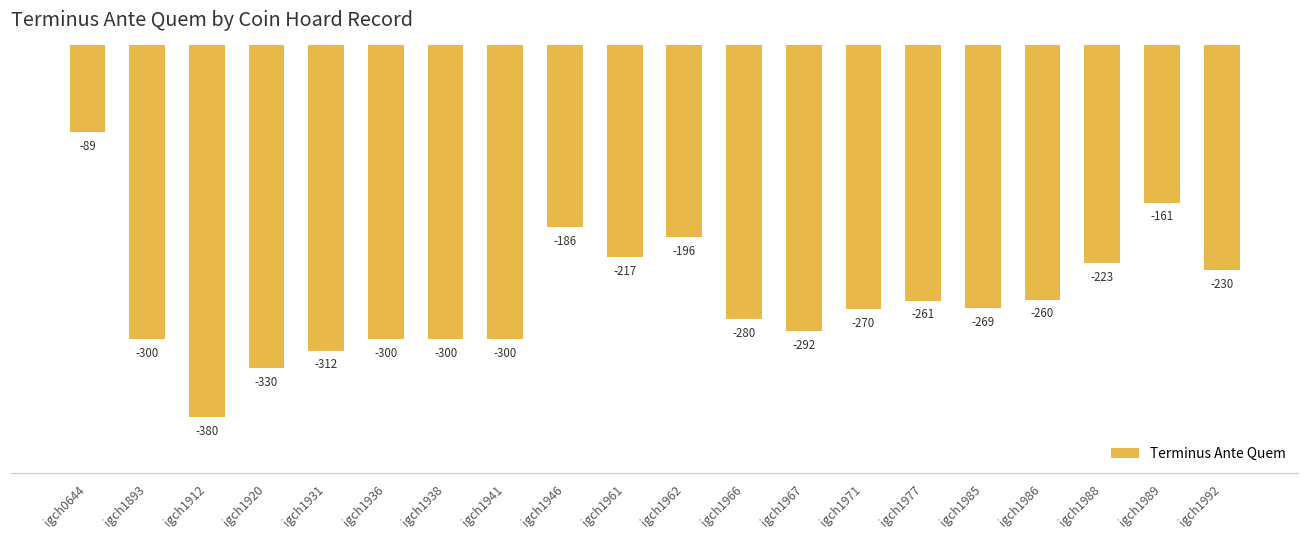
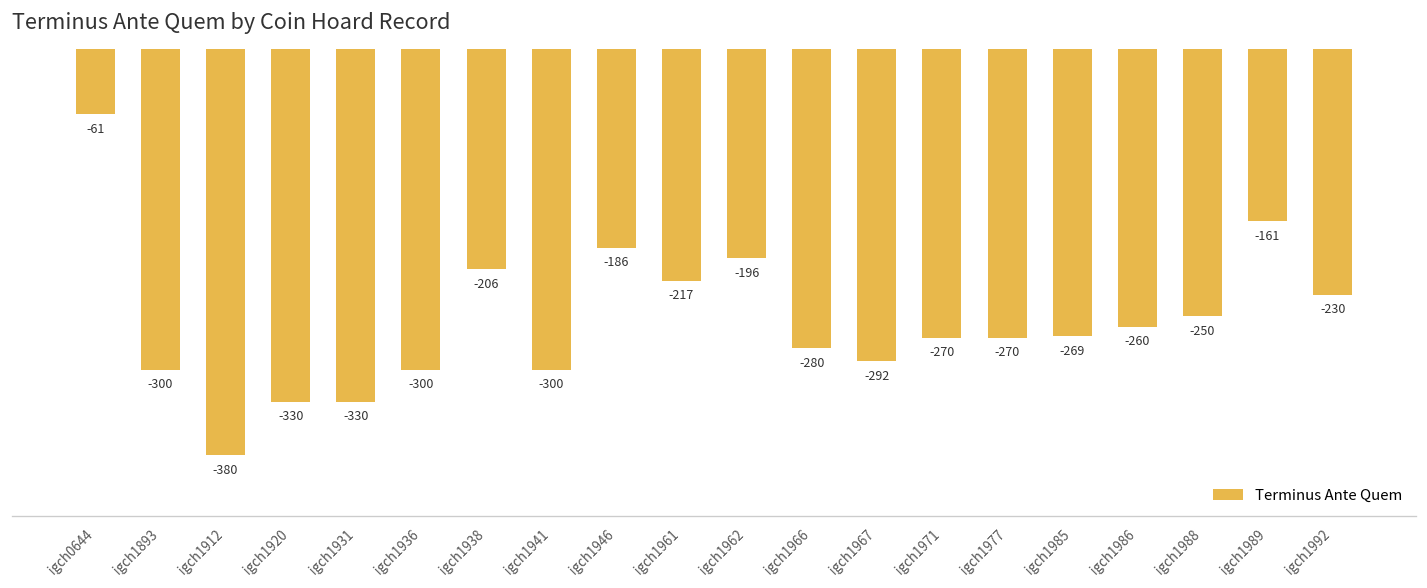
igch0644: -89 -> -61
igch1931: -312 -> -330
igch1938: -300 -> -206
igch1977: -261 -> -270
igch1988: -223 -> -250
